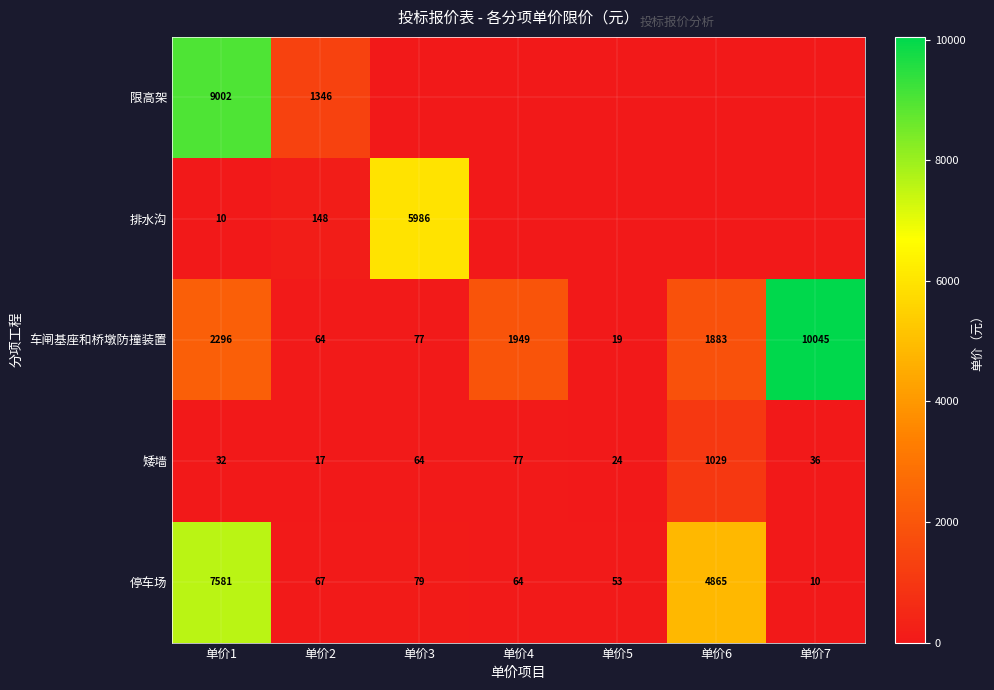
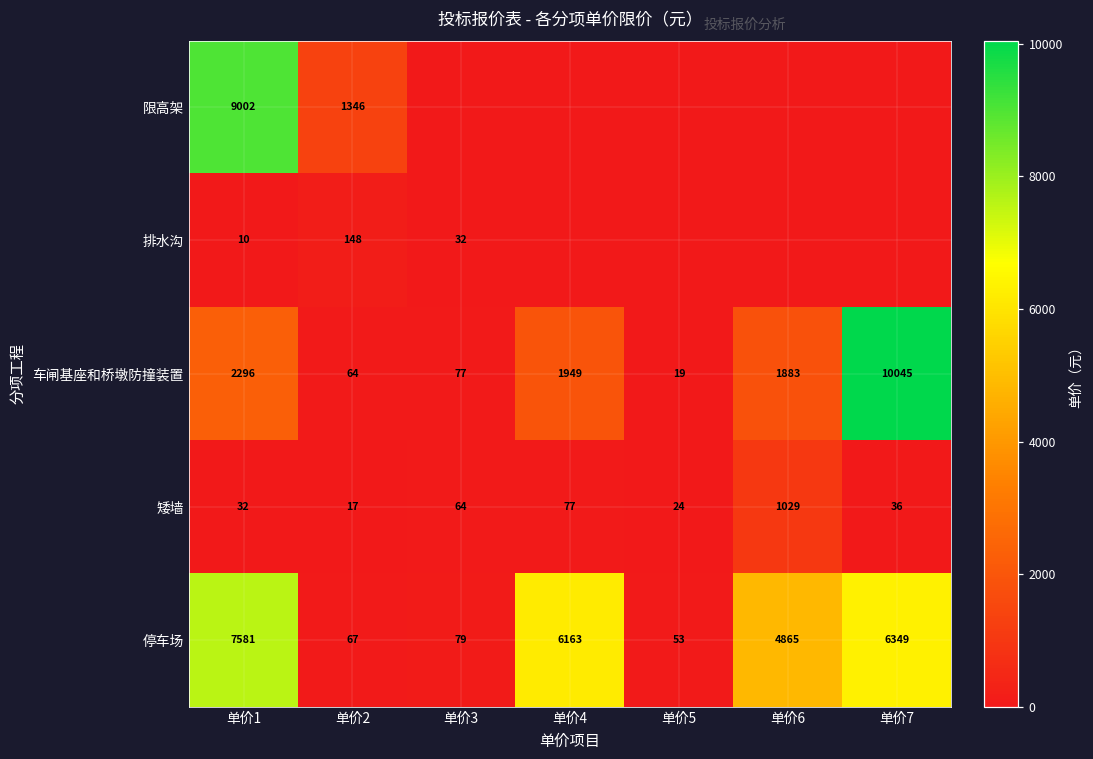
排水沟, 单价3: 5986 -> 32
停车场, 单价4: 64 -> 6163
停车场, 单价7: 10 -> 6349
